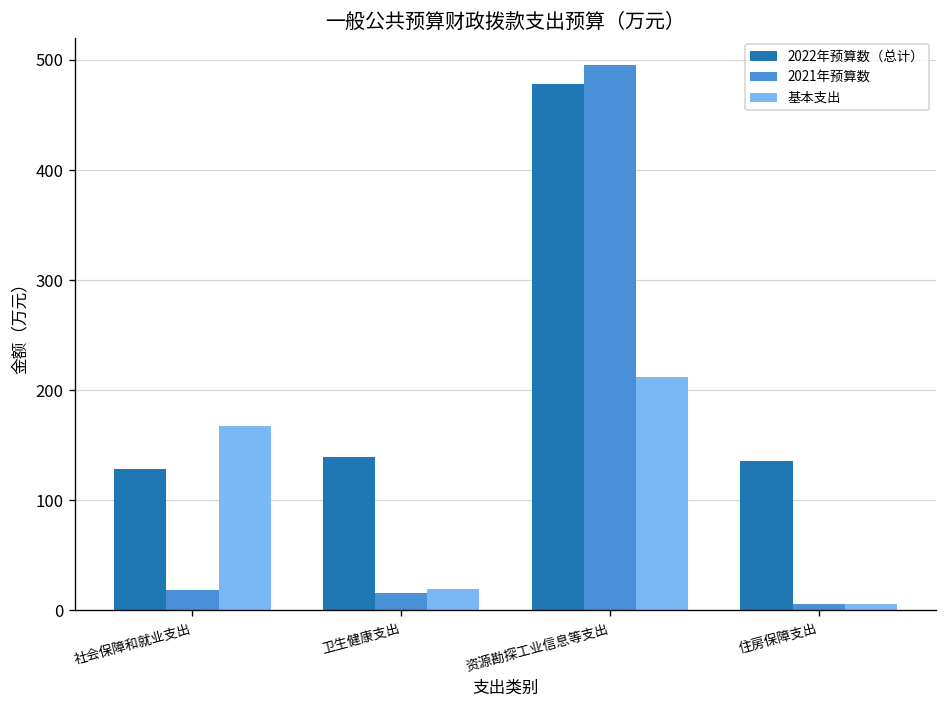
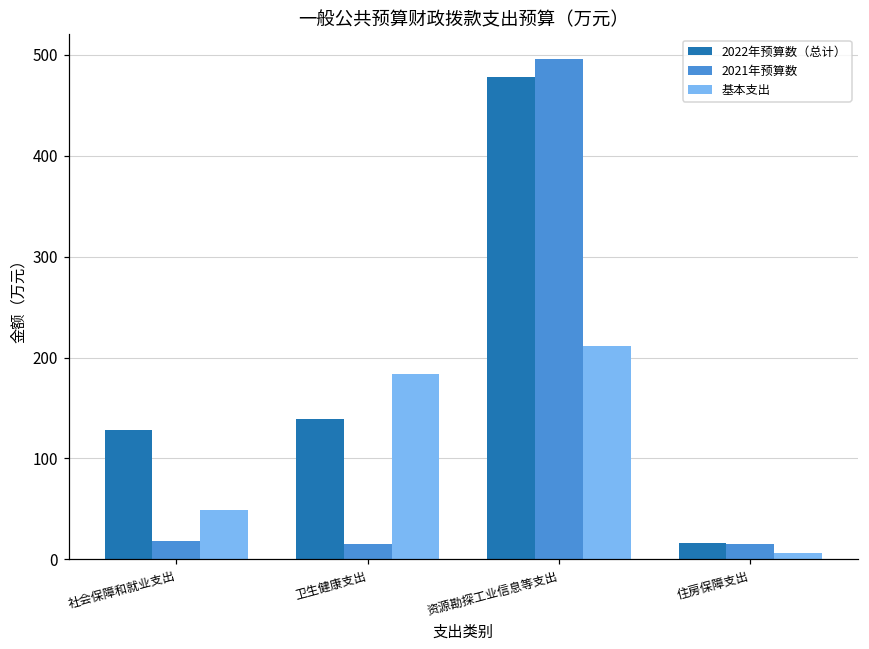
基本支出, 社会保障和就业支出: 170 -> 50
基本支出, 卫生健康支出: 20 -> 180
2022年预算数（总计）, 住房保障支出: 140 -> 20
2021年预算数, 住房保障支出: 10 -> 20
